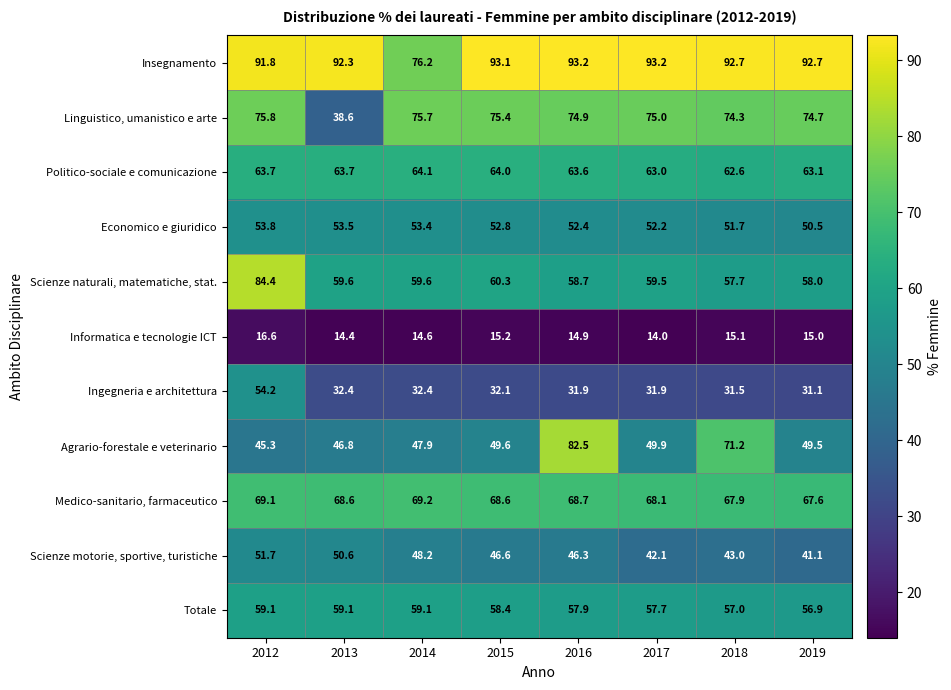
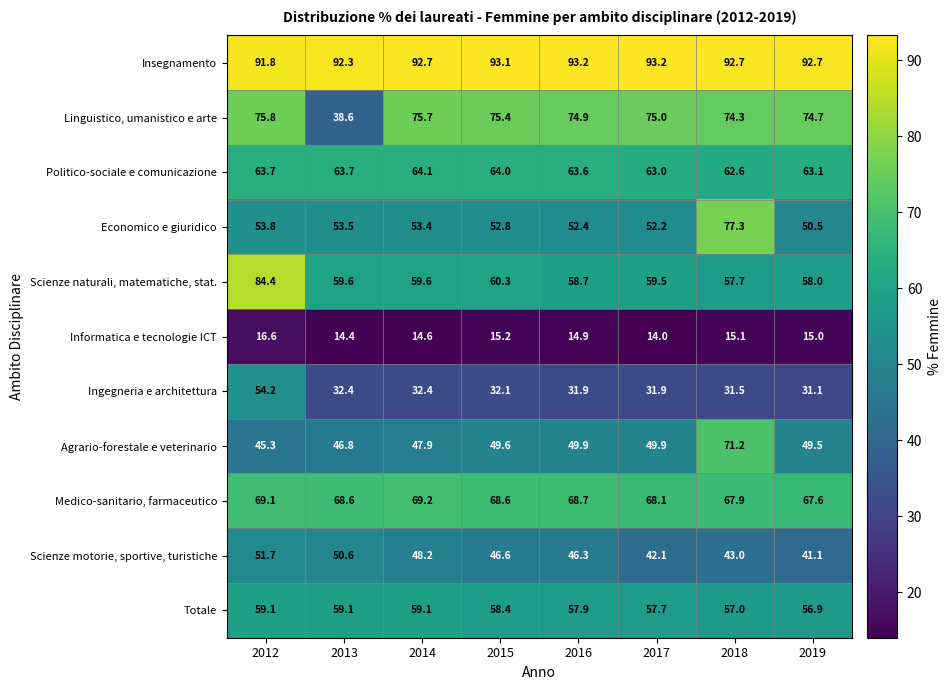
Insegnamento, 2014: 76.2 -> 92.7
Economico e giuridico, 2018: 51.7 -> 77.3
Agrario-forestale e veterinario, 2016: 82.5 -> 49.9
